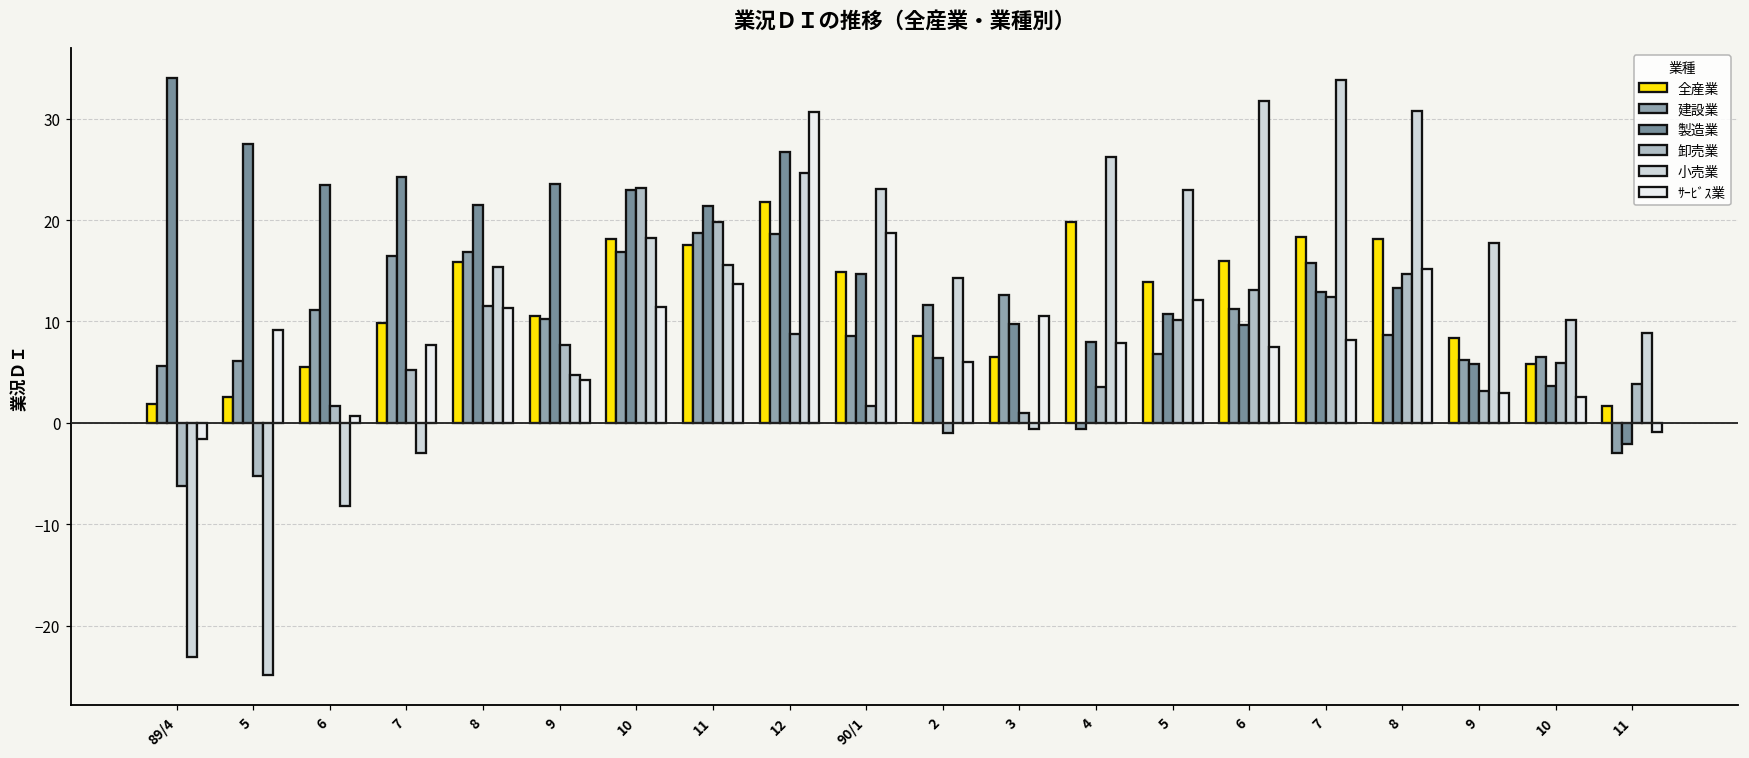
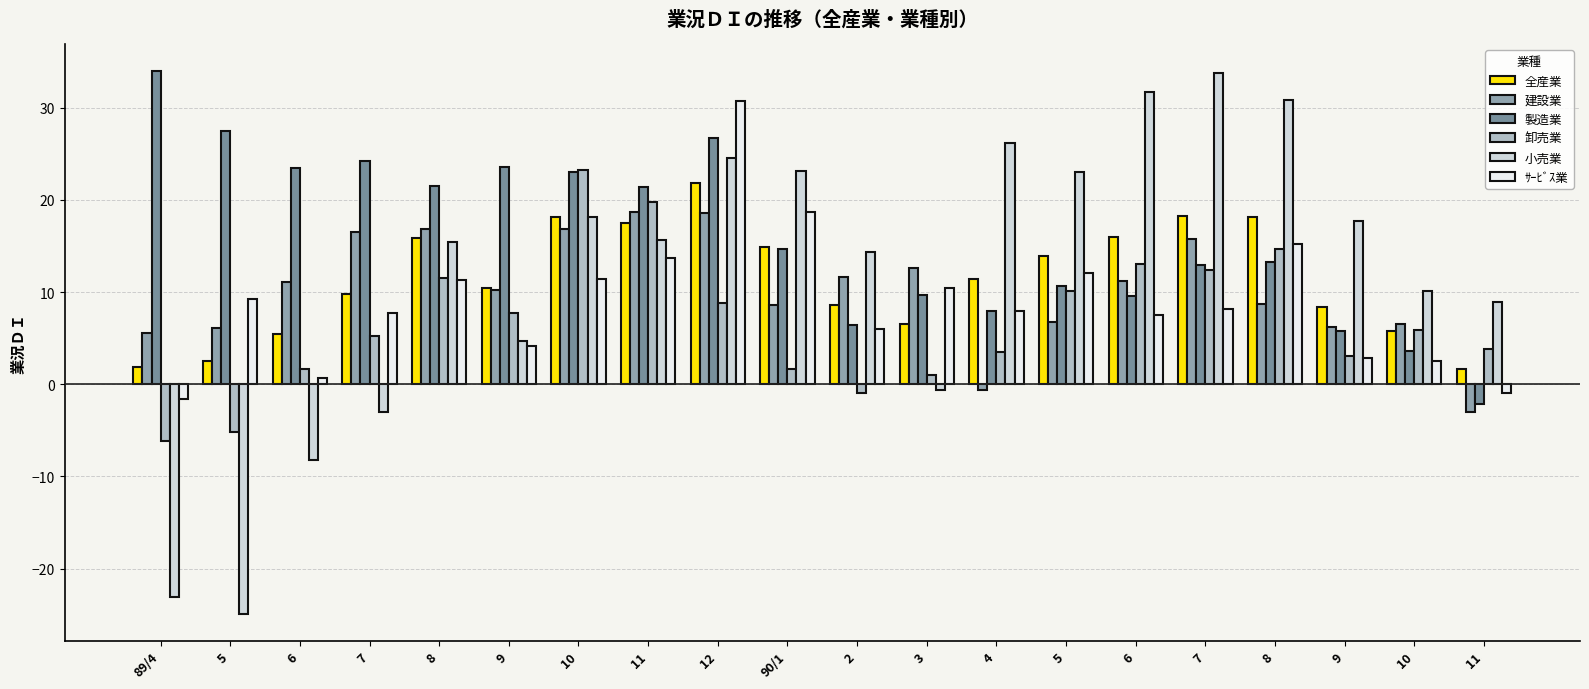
全産業, 4: 20 -> 11
